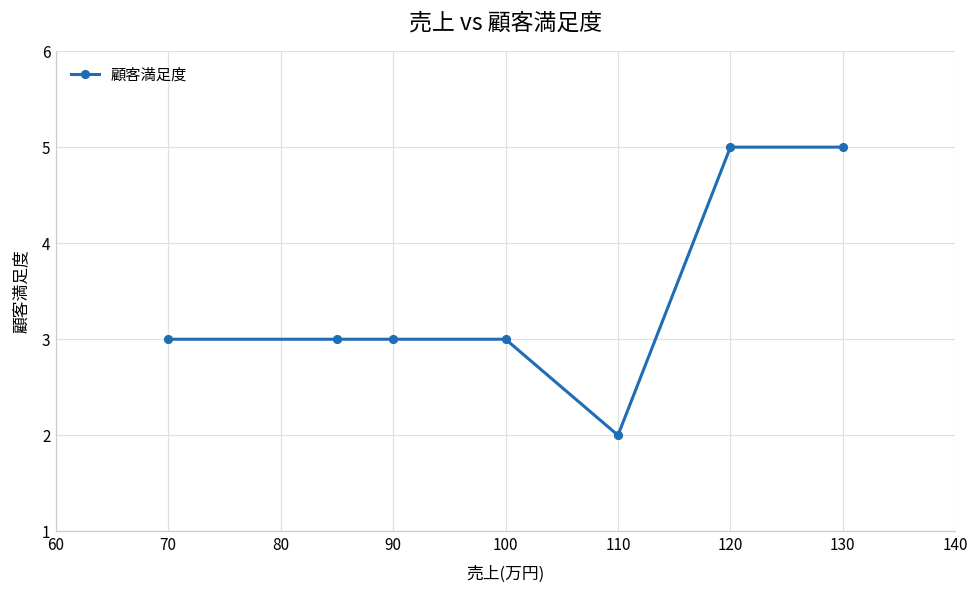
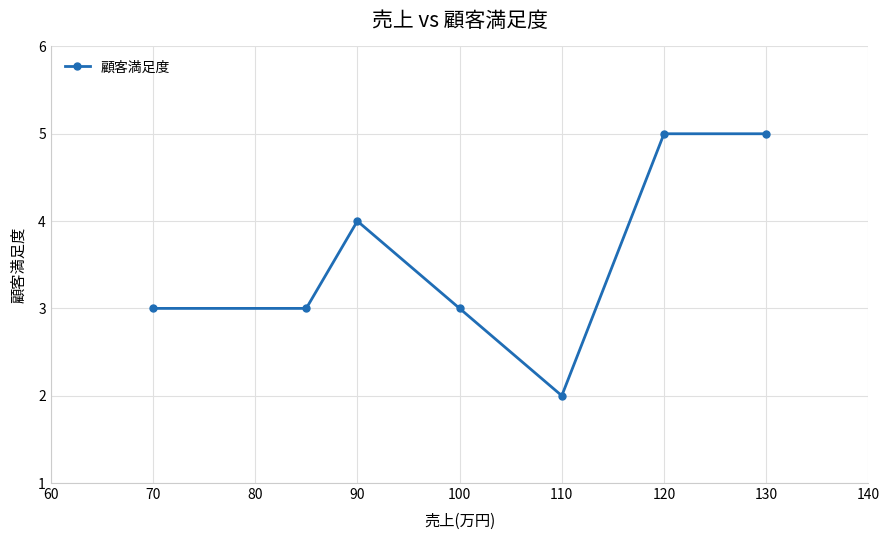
90: 3 -> 4
